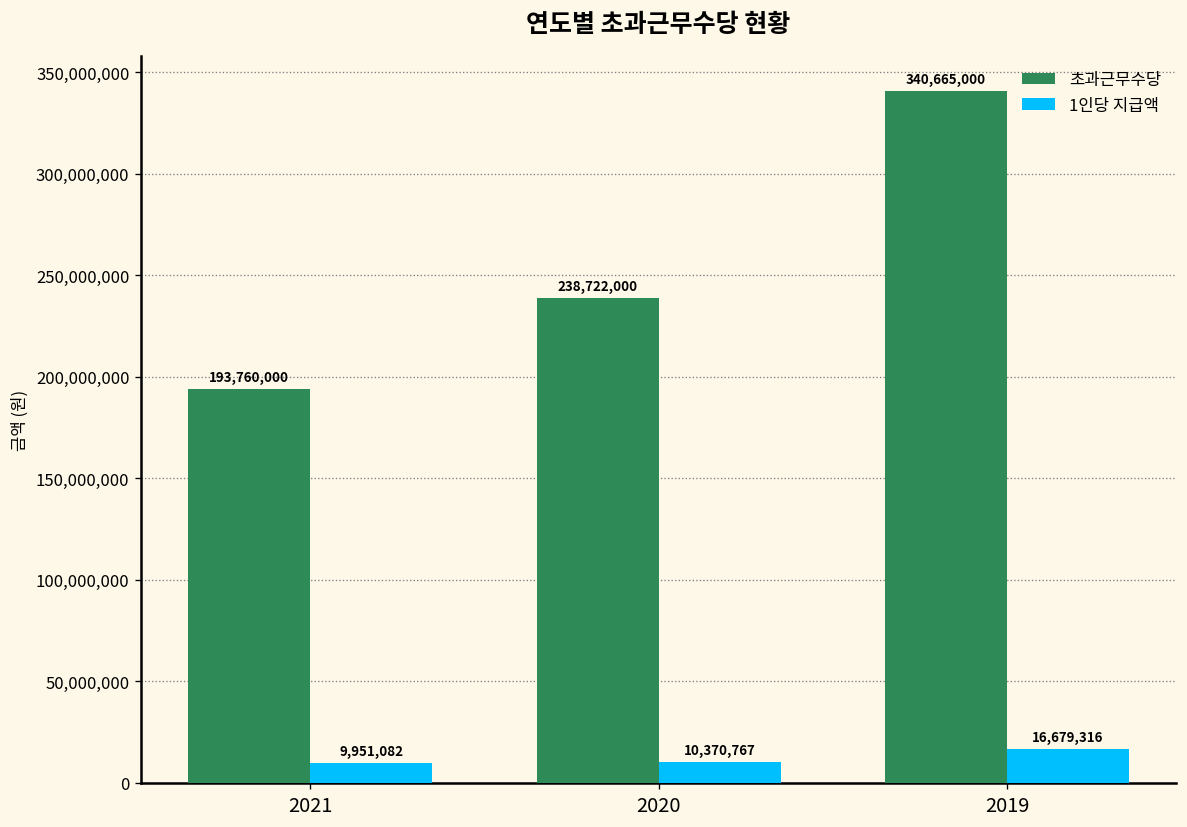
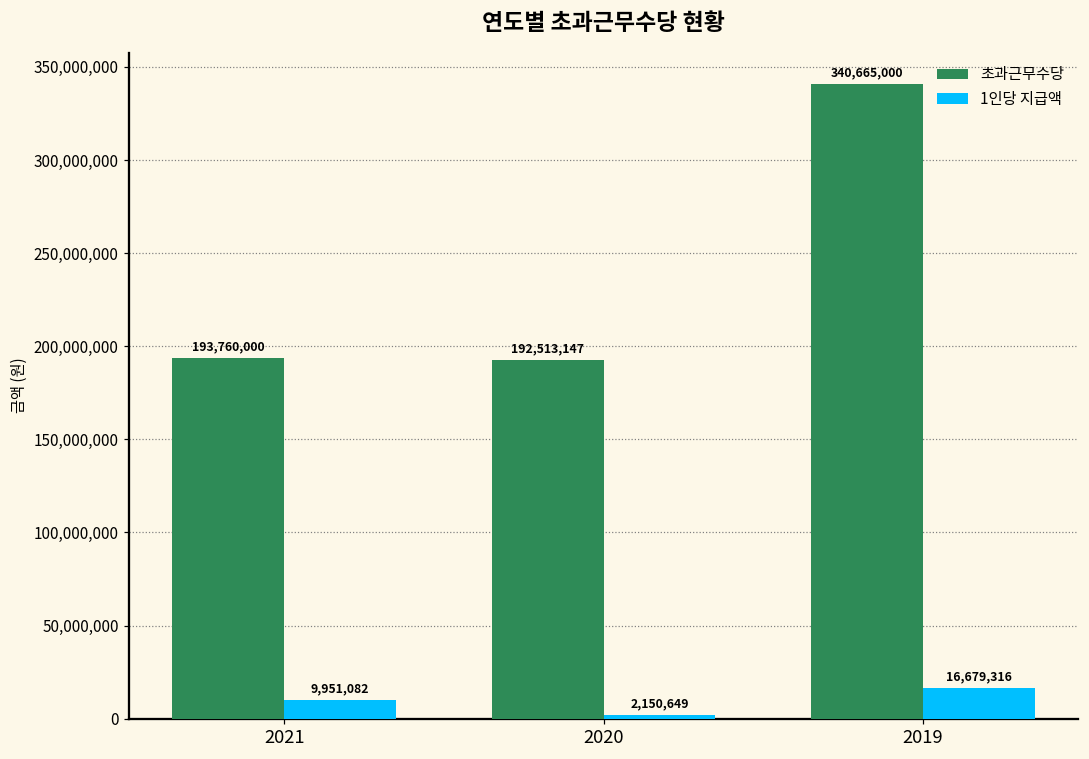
초과근무수당, 2020: 238,722,000 -> 192,513,147
1인당 지급액, 2020: 10,370,767 -> 2,150,649
